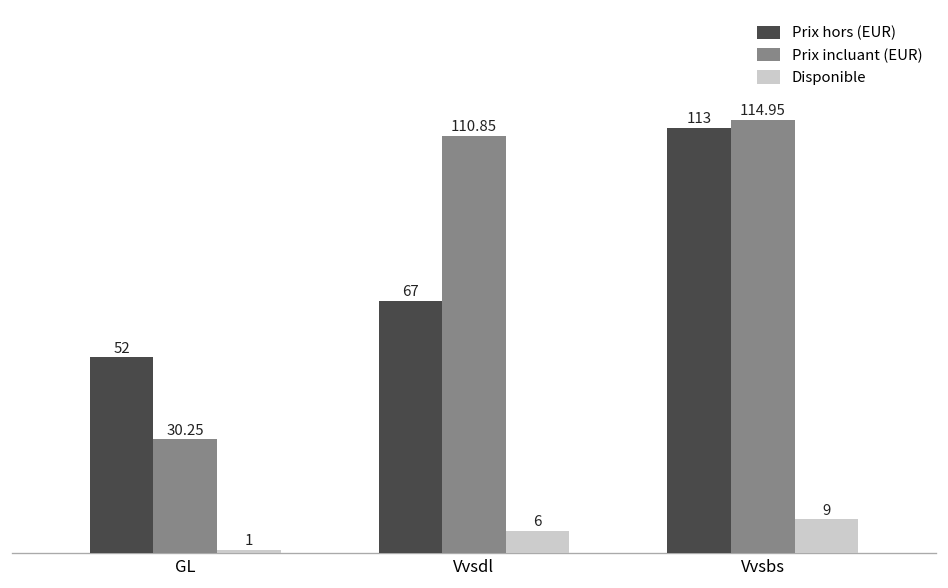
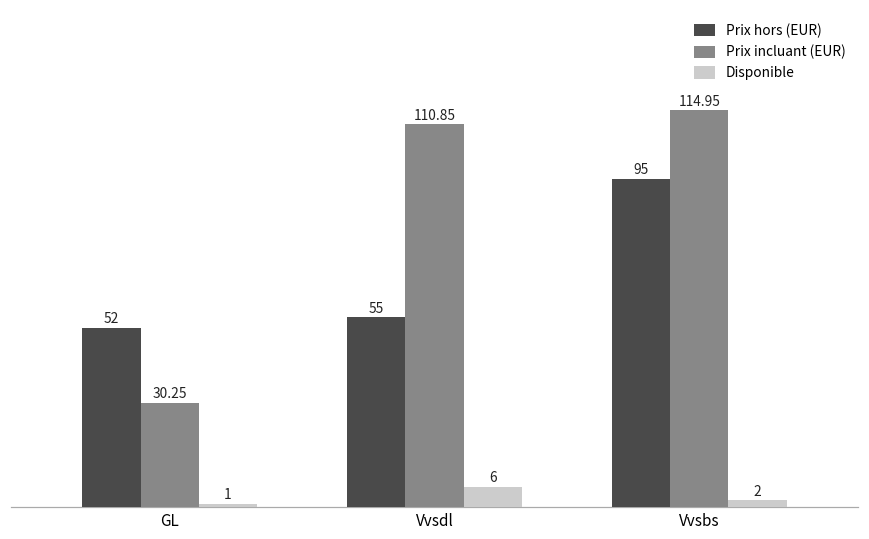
Prix hors (EUR), Vvsdl: 67 -> 55
Prix hors (EUR), Vvsbs: 113 -> 95
Disponible, Vvsbs: 9 -> 2
